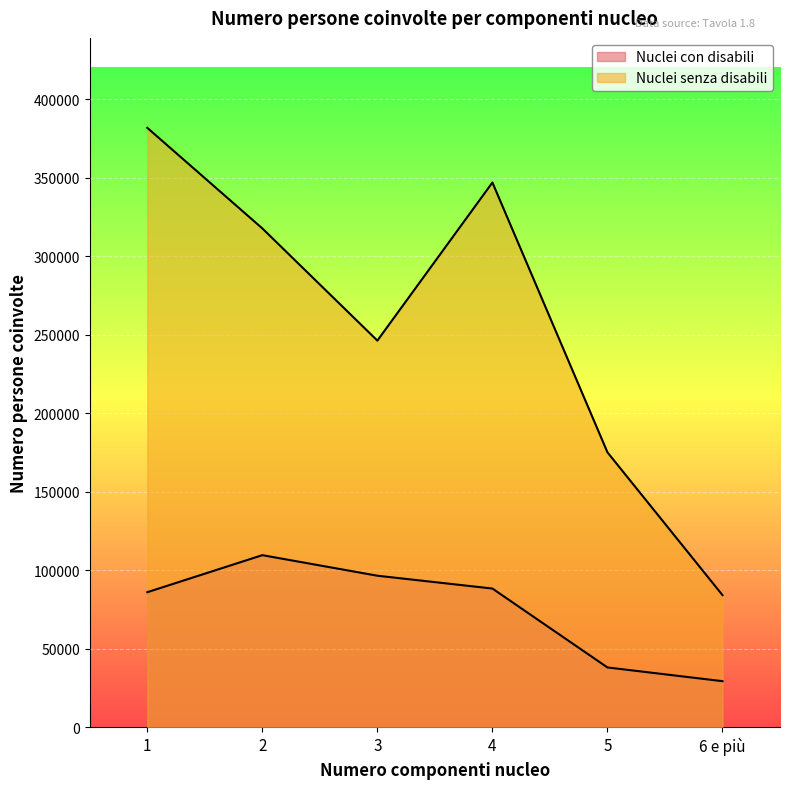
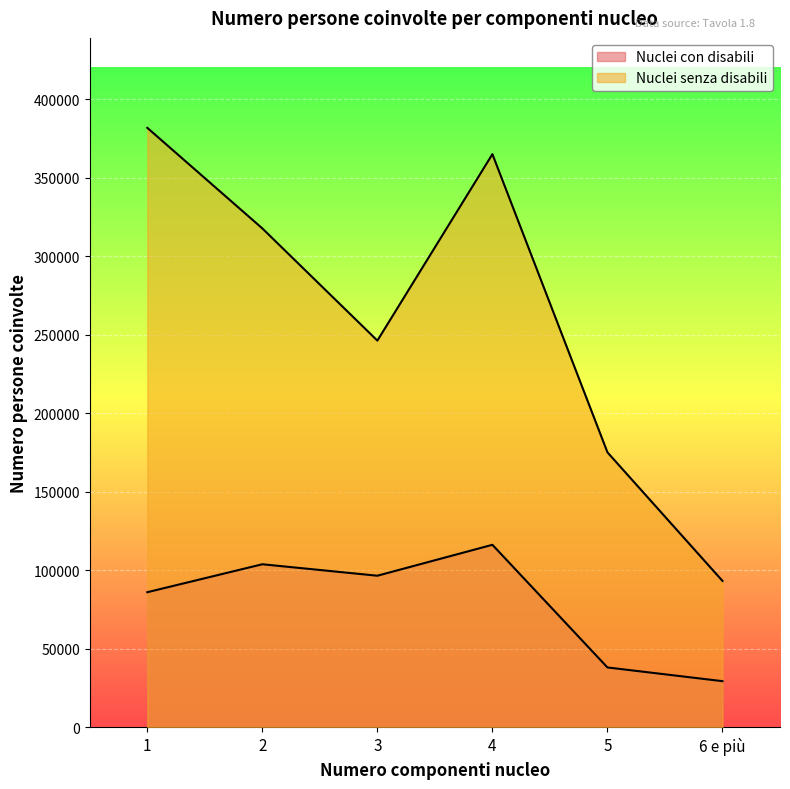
Nuclei con disabili, 2: 110000 -> 104000
Nuclei con disabili, 4: 88000 -> 116000
Nuclei senza disabili, 4: 347000 -> 365000
Nuclei senza disabili, 6 e più: 84000 -> 93000
